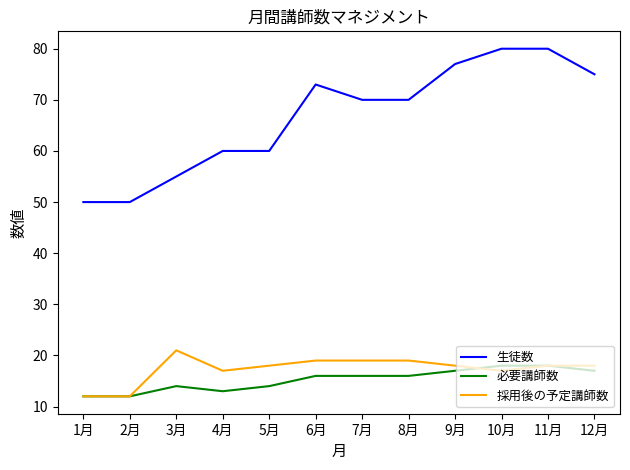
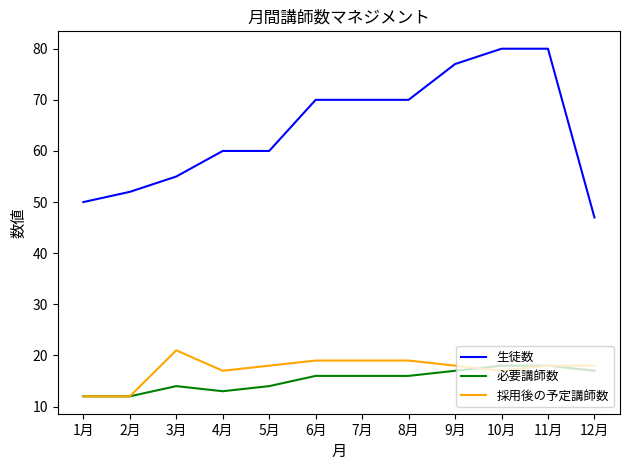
生徒数, 2月: 50 -> 52
生徒数, 6月: 73 -> 70
生徒数, 12月: 75 -> 47
